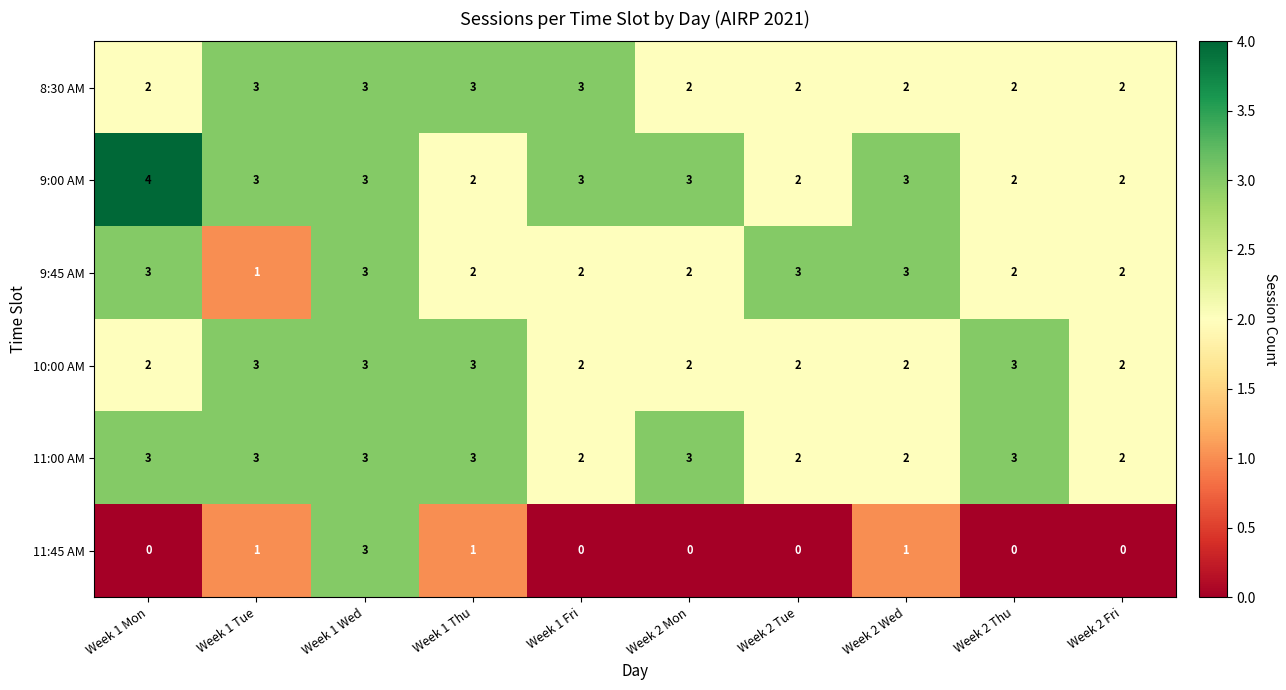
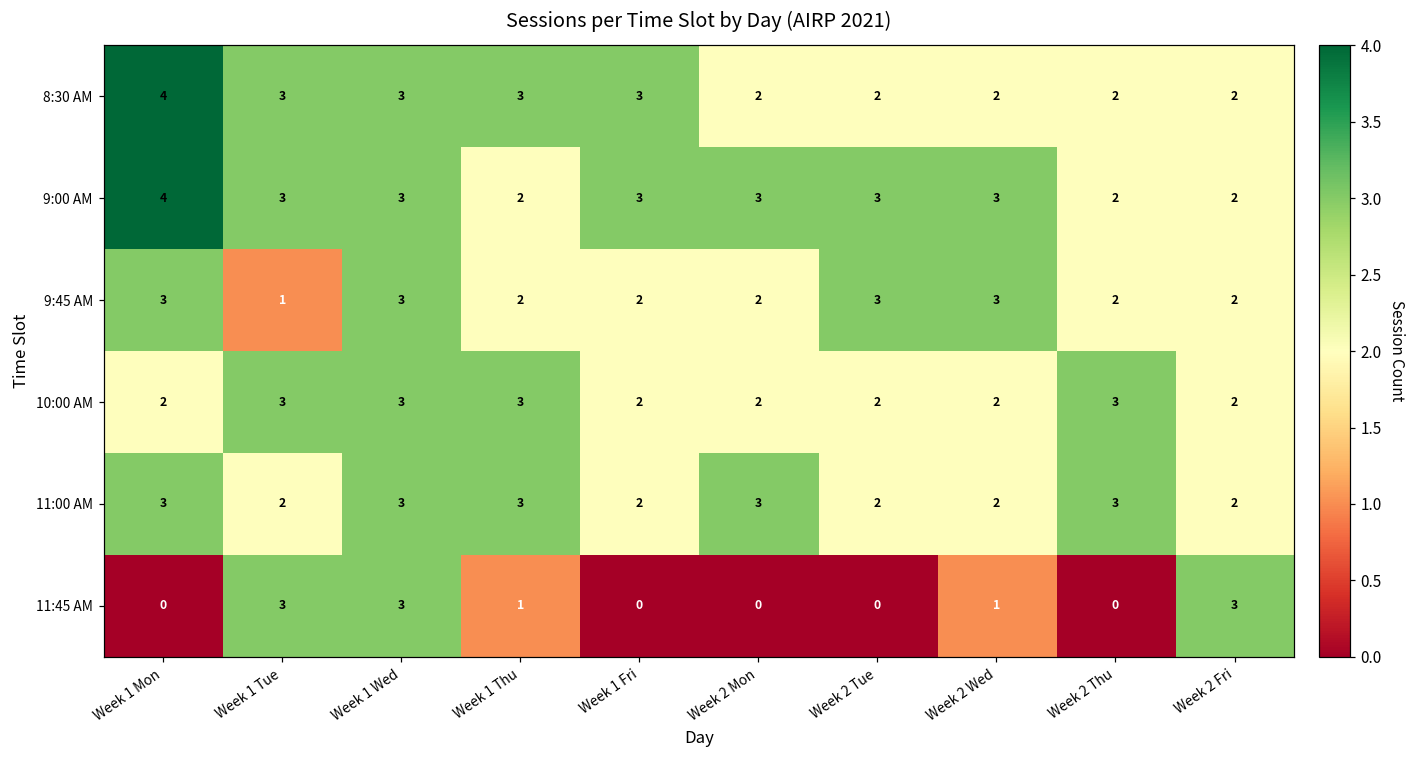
8:30 AM, Week 1 Mon: 2 -> 4
9:00 AM, Week 2 Tue: 2 -> 3
11:00 AM, Week 1 Tue: 3 -> 2
11:45 AM, Week 1 Tue: 1 -> 3
11:45 AM, Week 2 Fri: 0 -> 3
